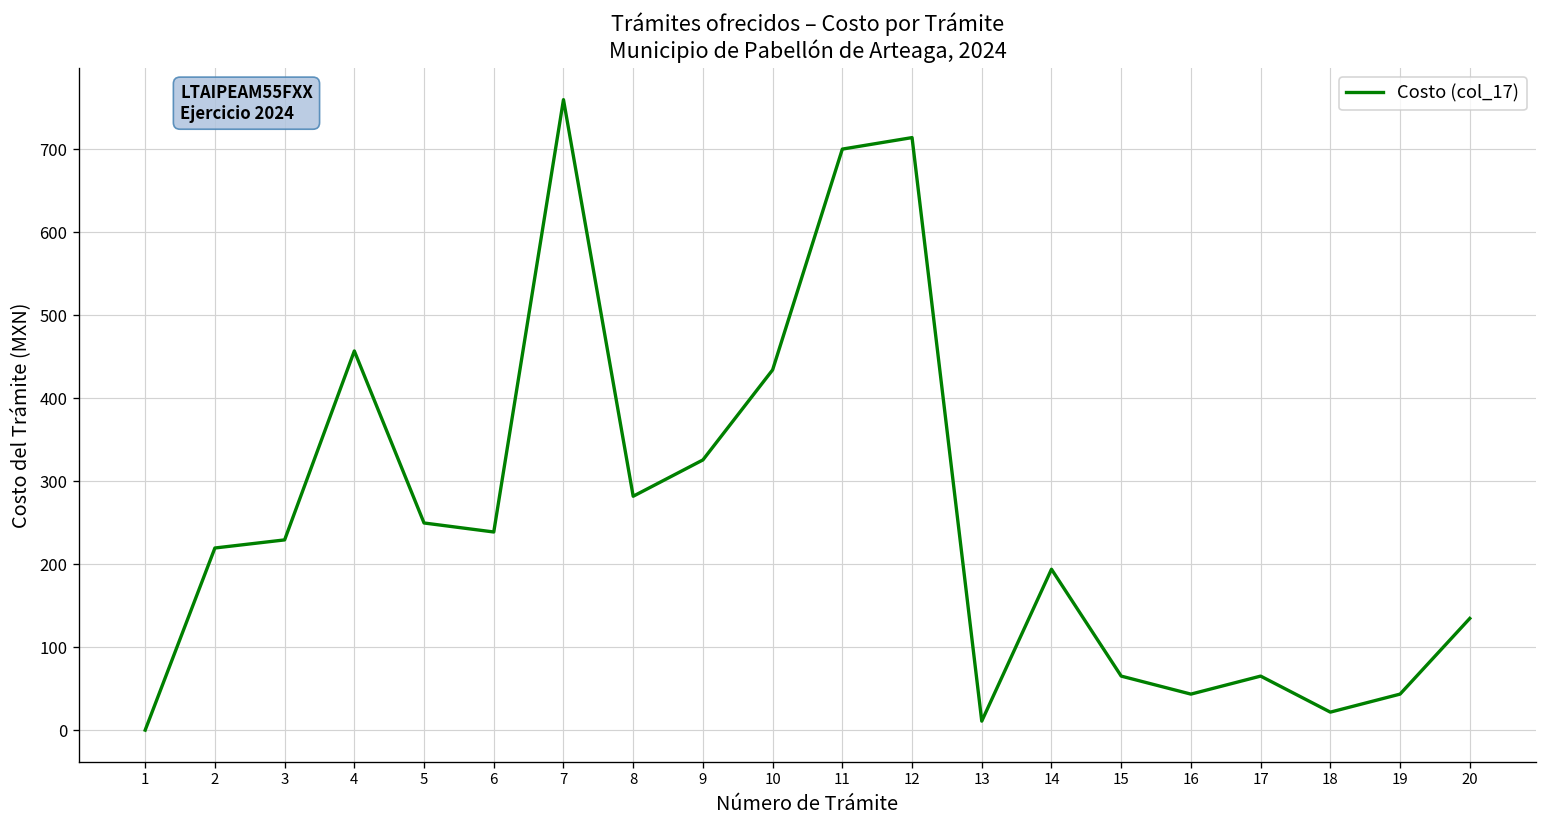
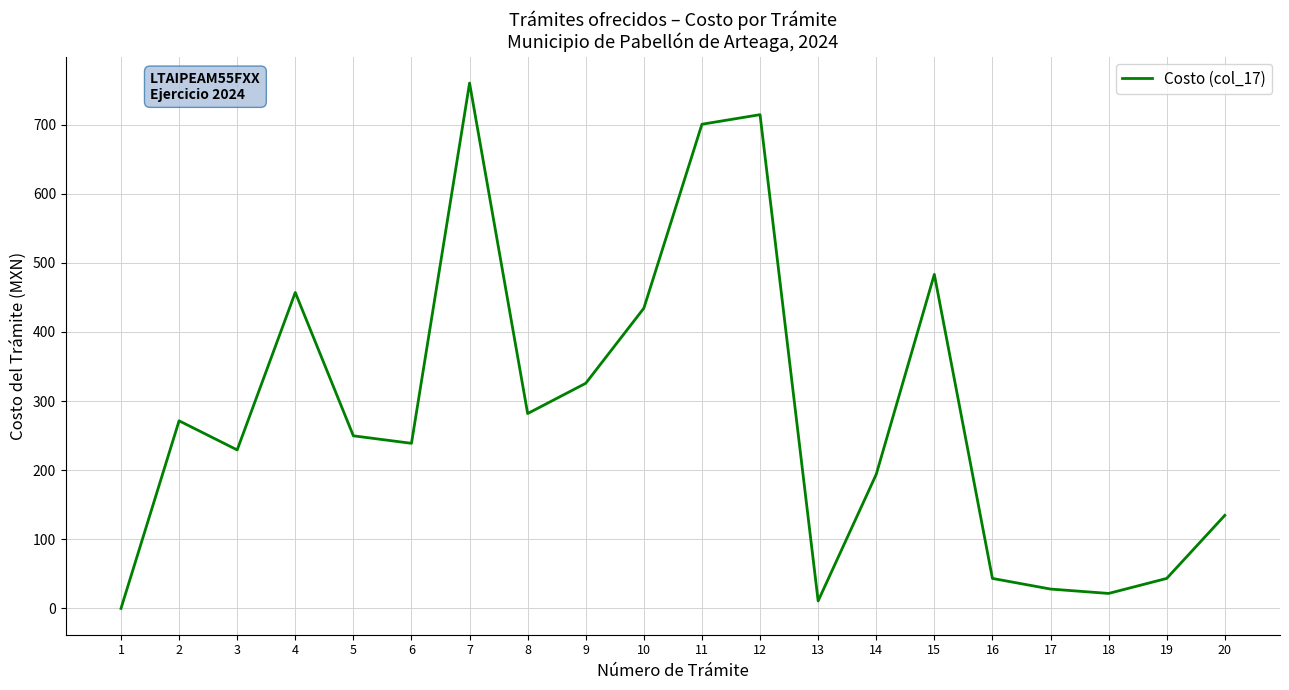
2: 220 -> 270
15: 70 -> 480
17: 70 -> 30
